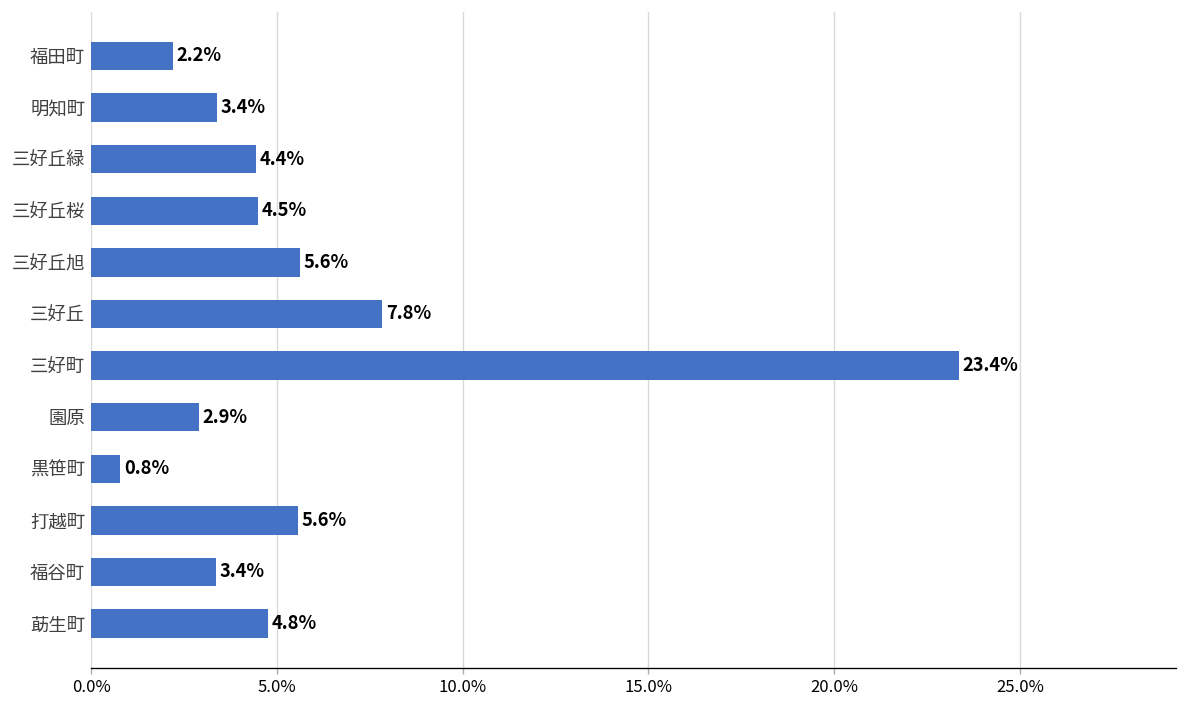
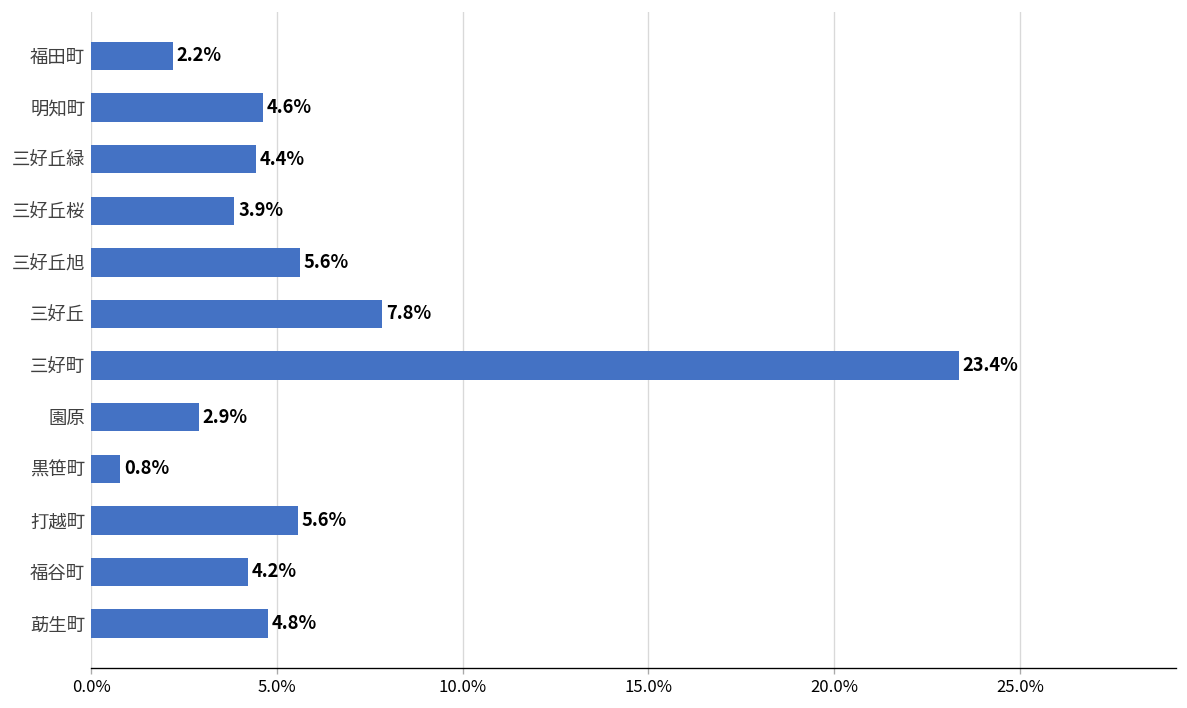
明知町: 3.4% -> 4.6%
三好丘桜: 4.5% -> 3.9%
福谷町: 3.4% -> 4.2%
